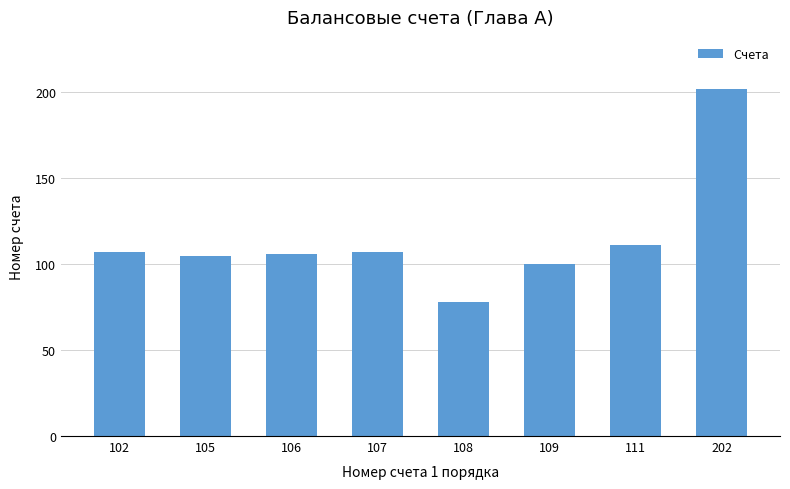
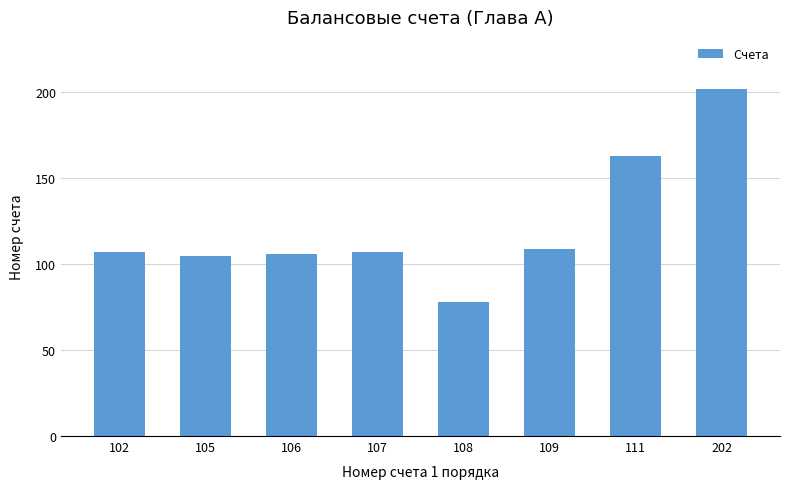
109: 100 -> 109
111: 111 -> 163
